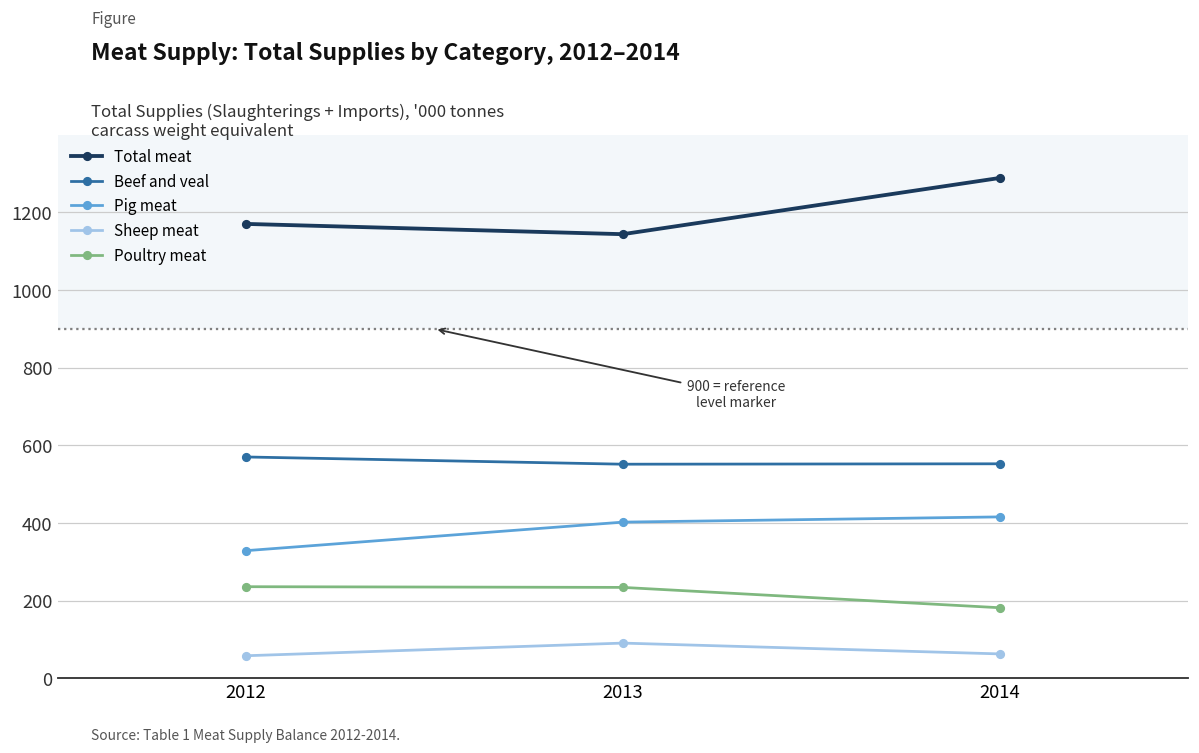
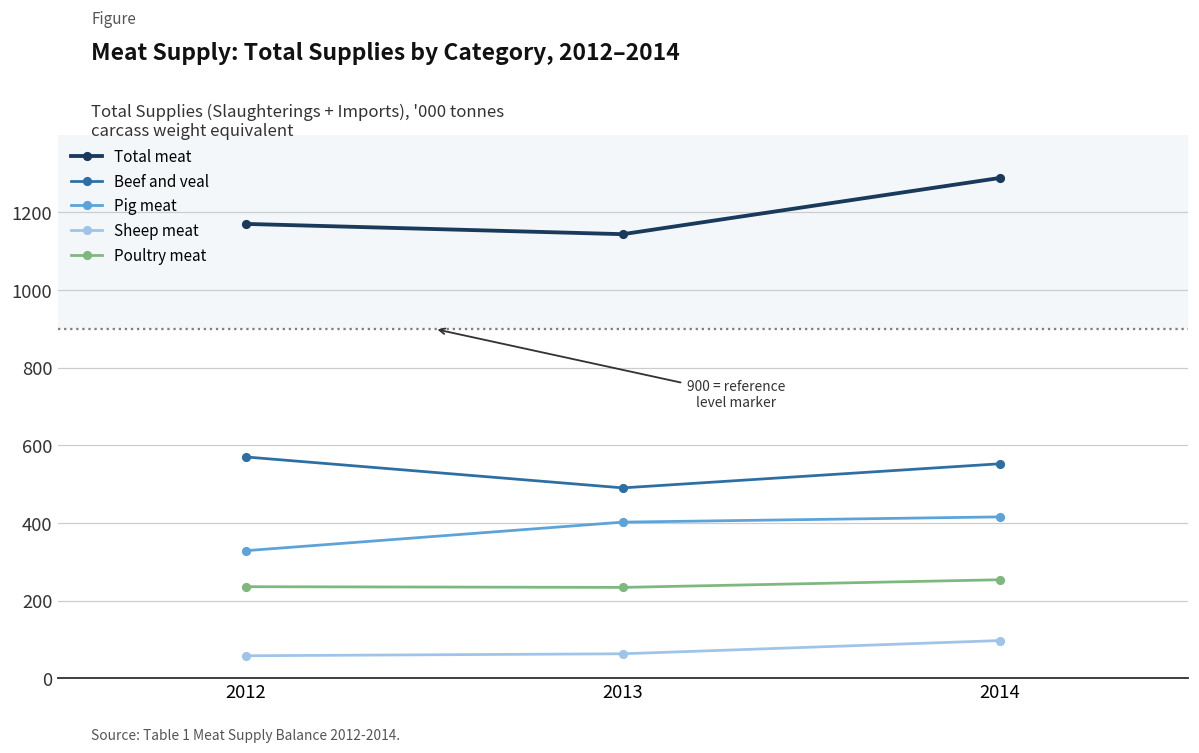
Beef and veal, 2013: 550 -> 490
Sheep meat, 2013: 90 -> 60
Sheep meat, 2014: 60 -> 100
Poultry meat, 2014: 180 -> 250
